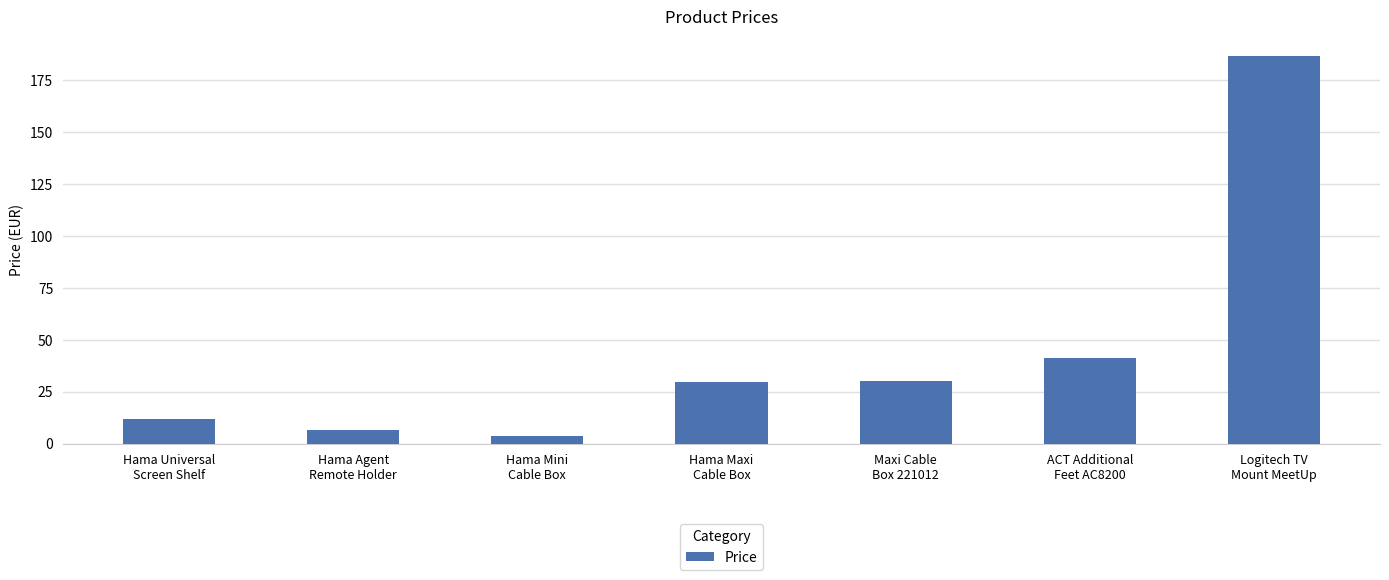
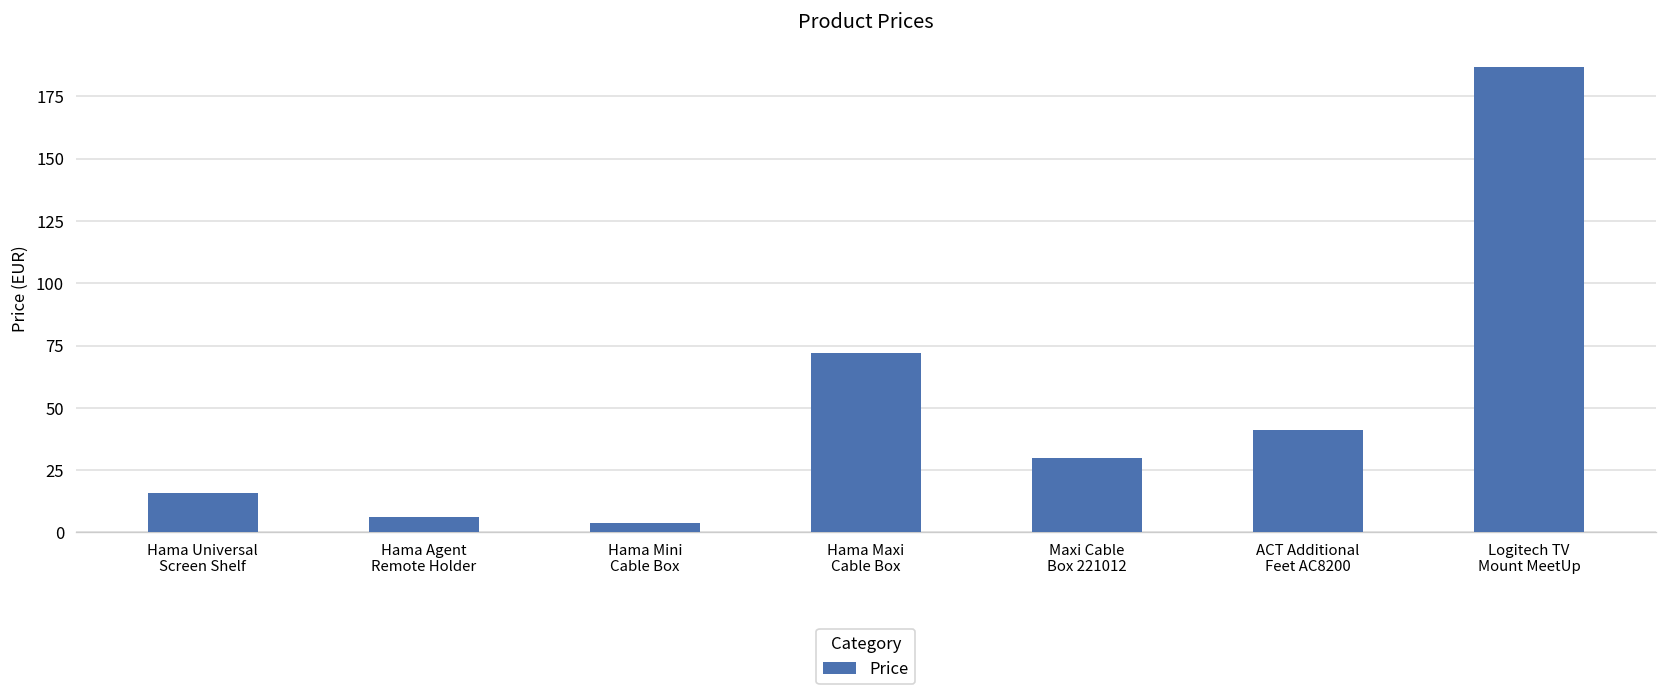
Hama Universal Screen Shelf: 12 -> 16
Hama Maxi Cable Box: 30 -> 72
